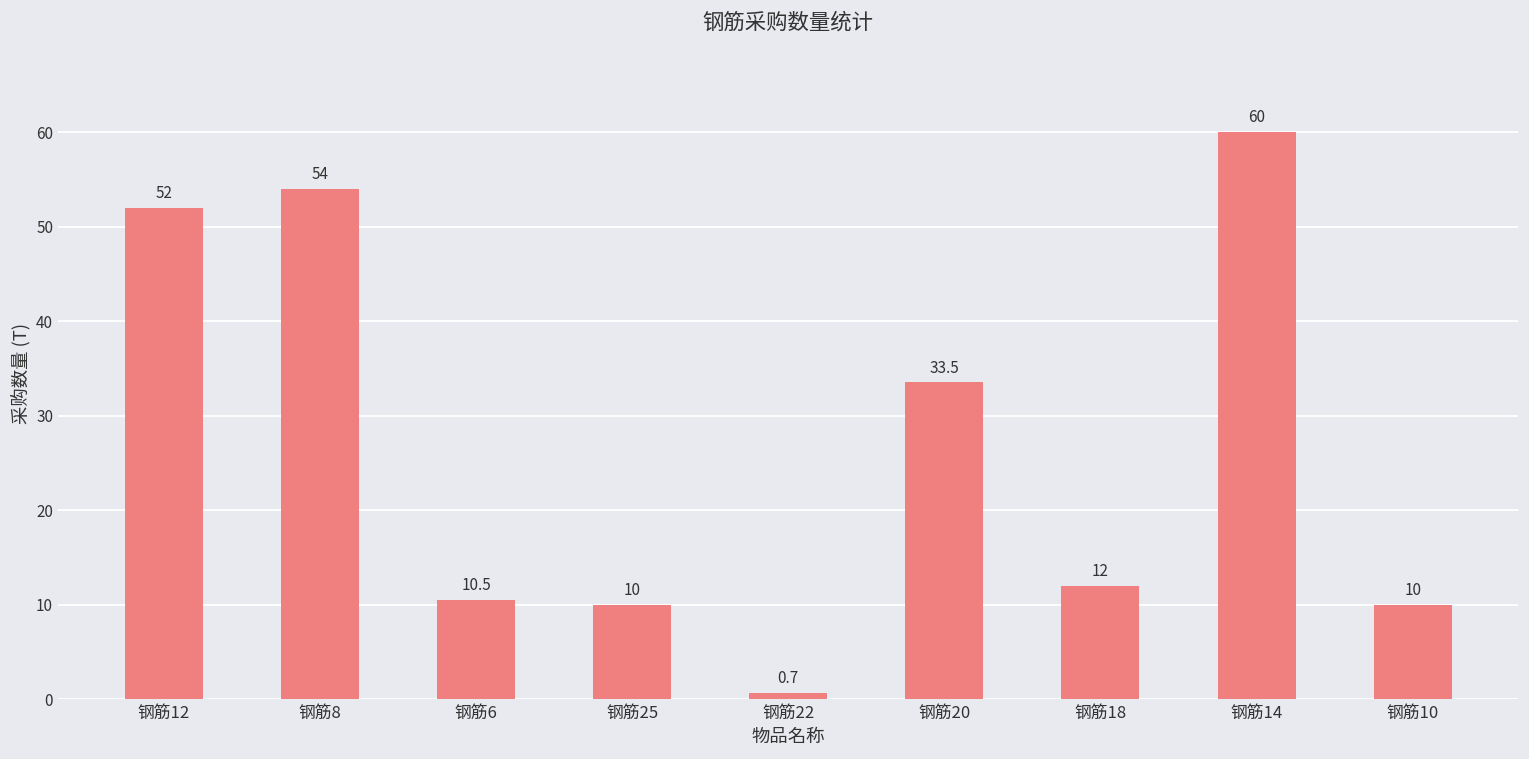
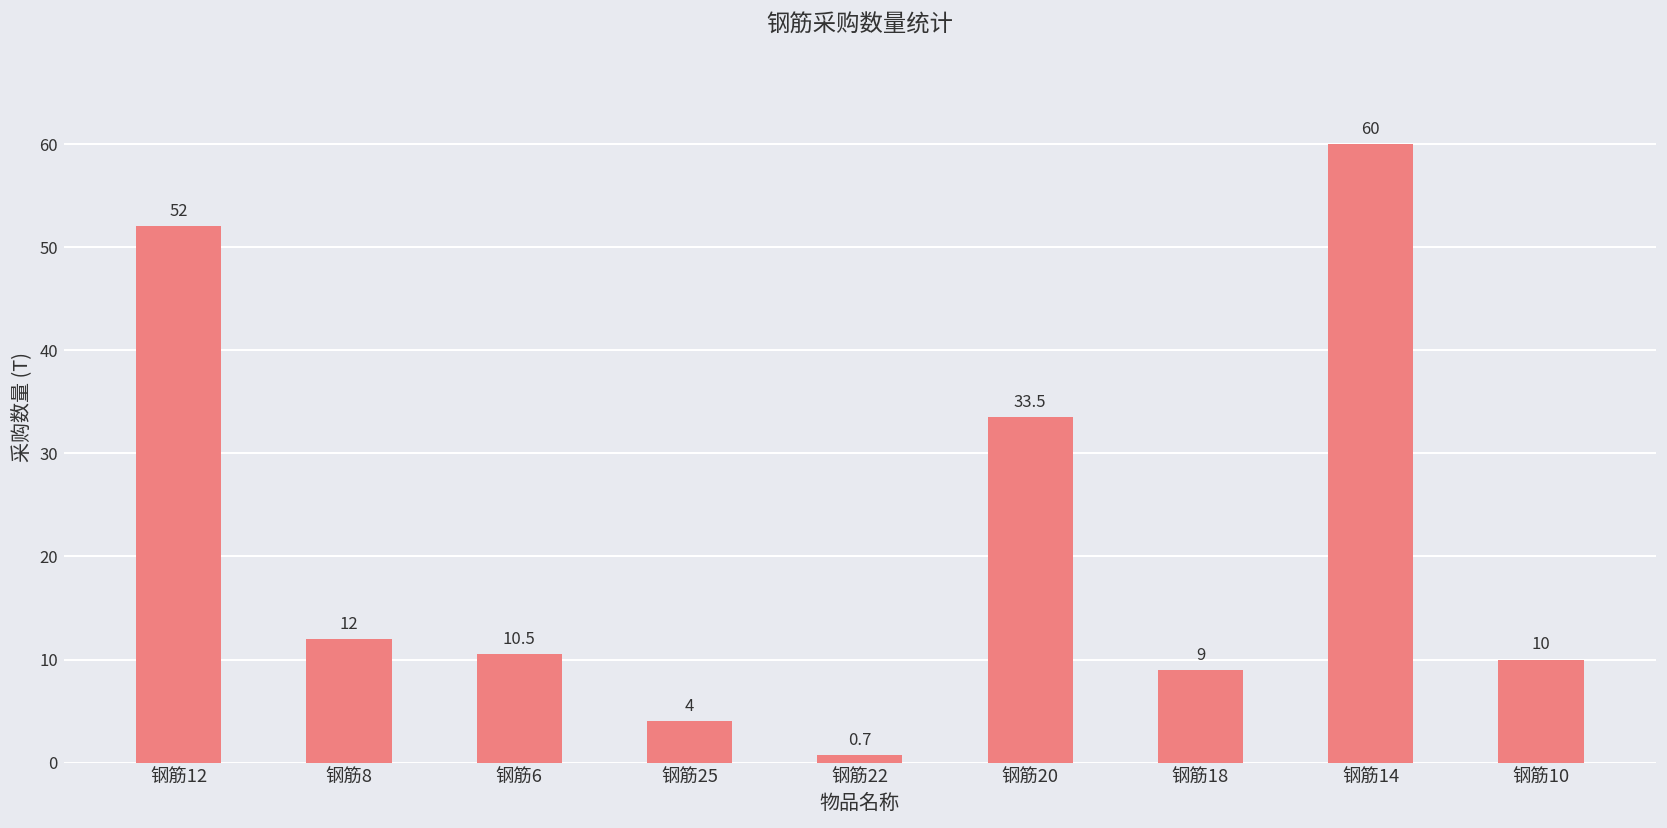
钢筋8: 54 -> 12
钢筋25: 10 -> 4
钢筋18: 12 -> 9
